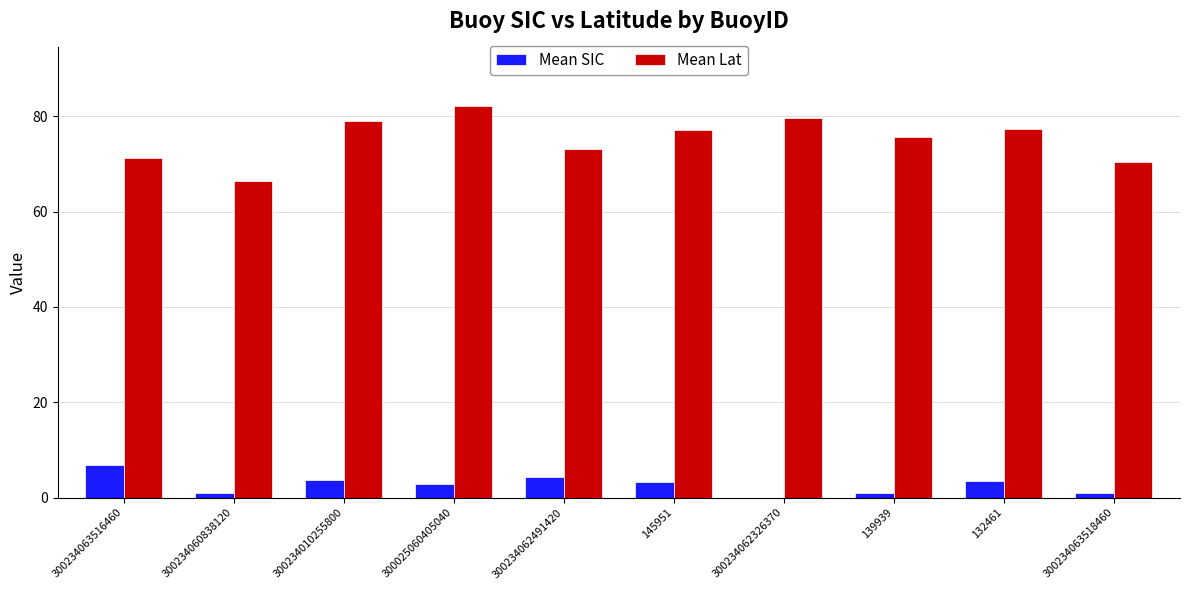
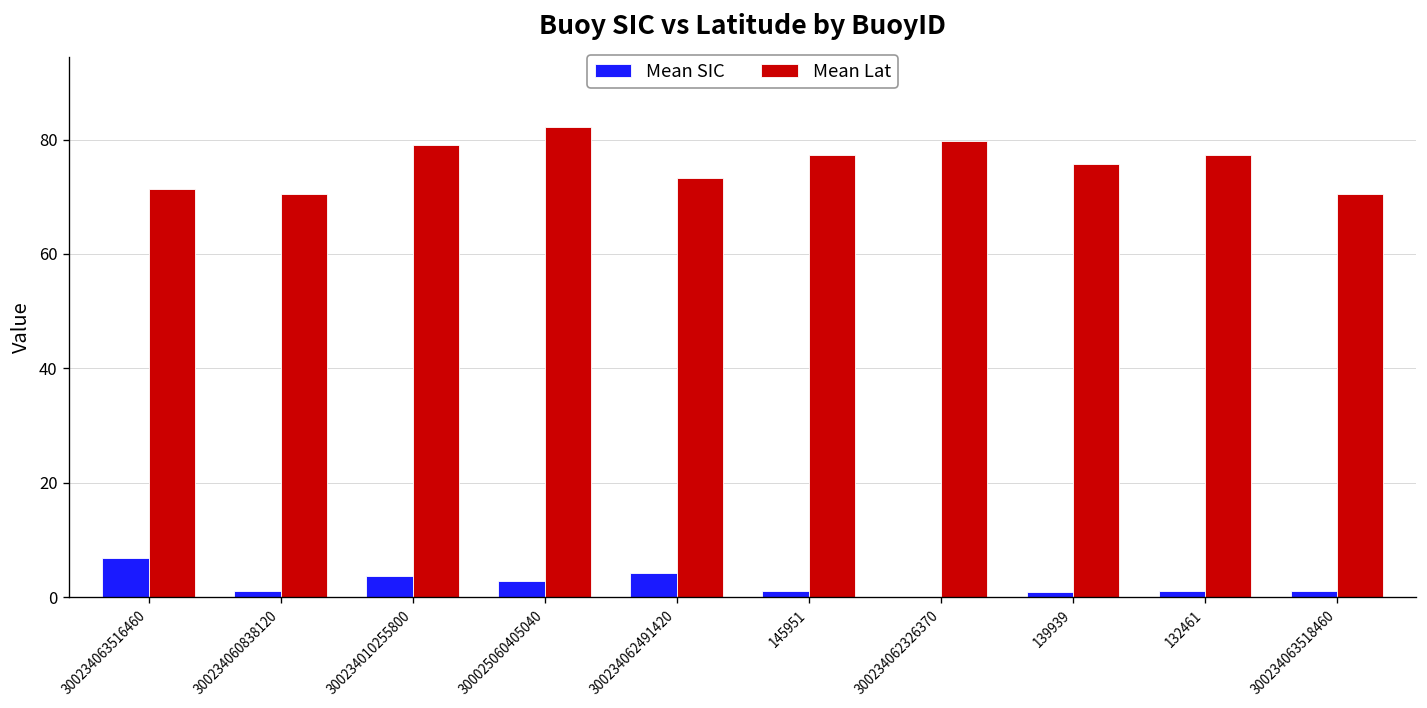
Mean Lat, 300234060838120: 66 -> 71
Mean SIC, 145951: 3 -> 1
Mean SIC, 132461: 4 -> 1
